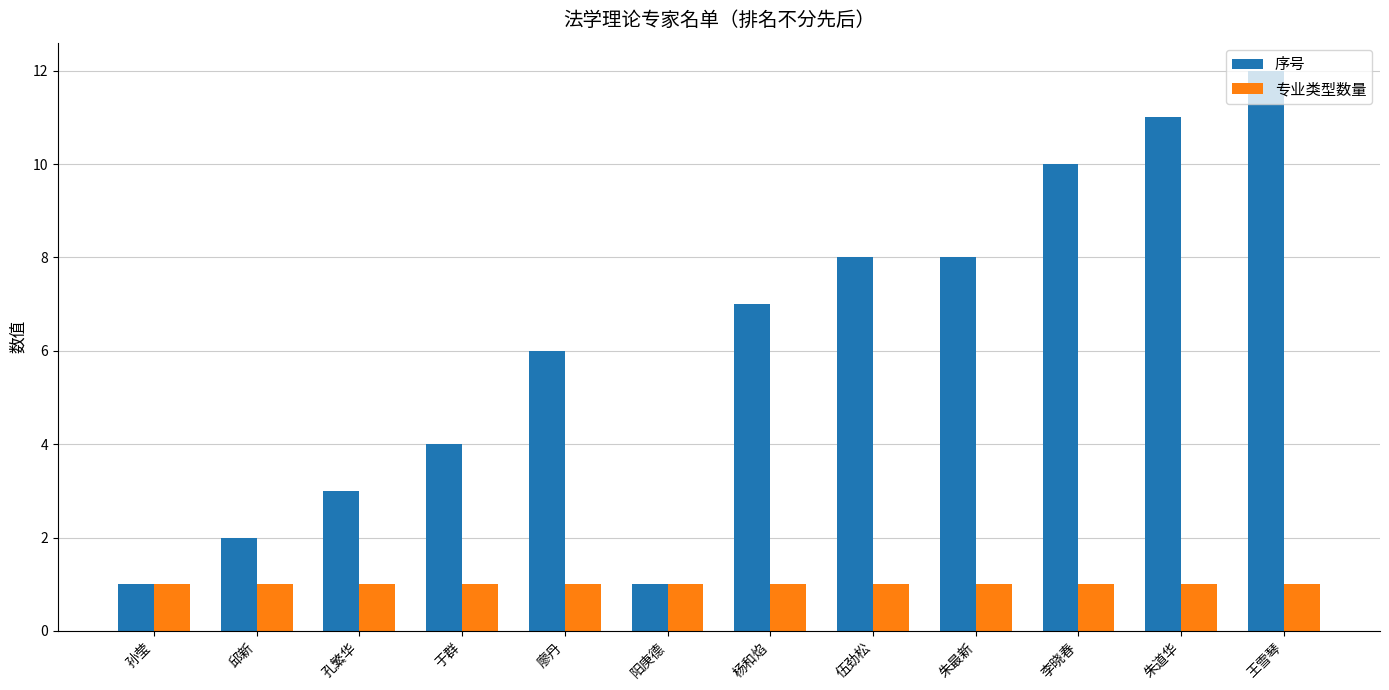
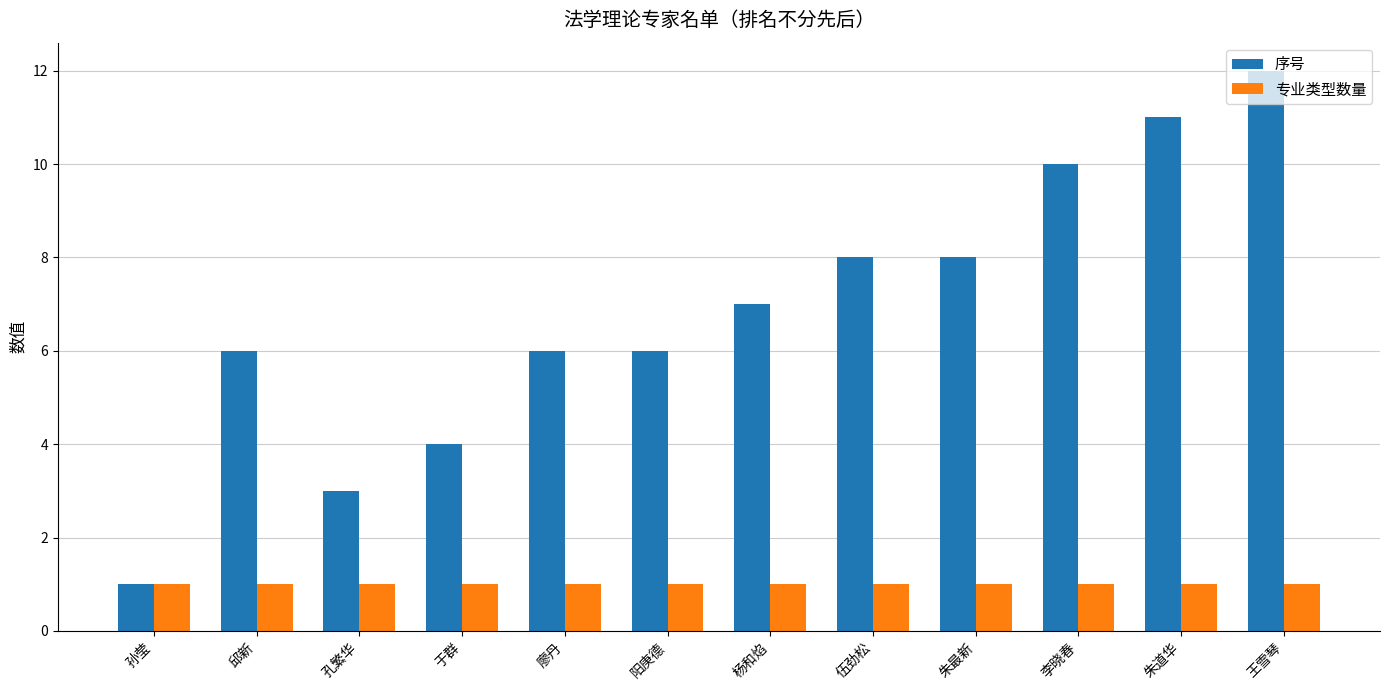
序号, 邱新: 2 -> 6
序号, 阳庚德: 1 -> 6
